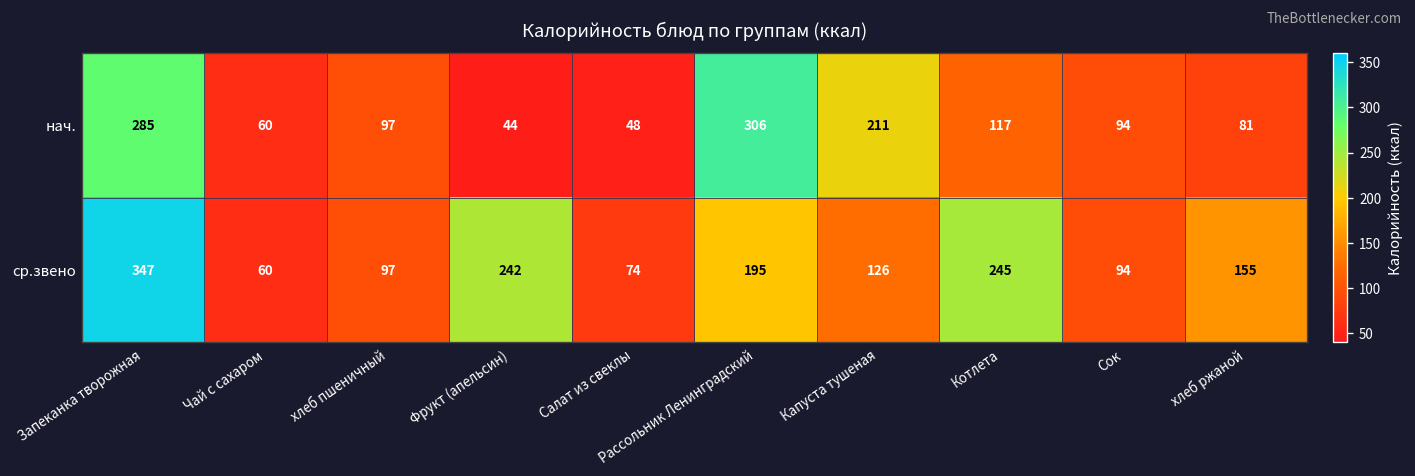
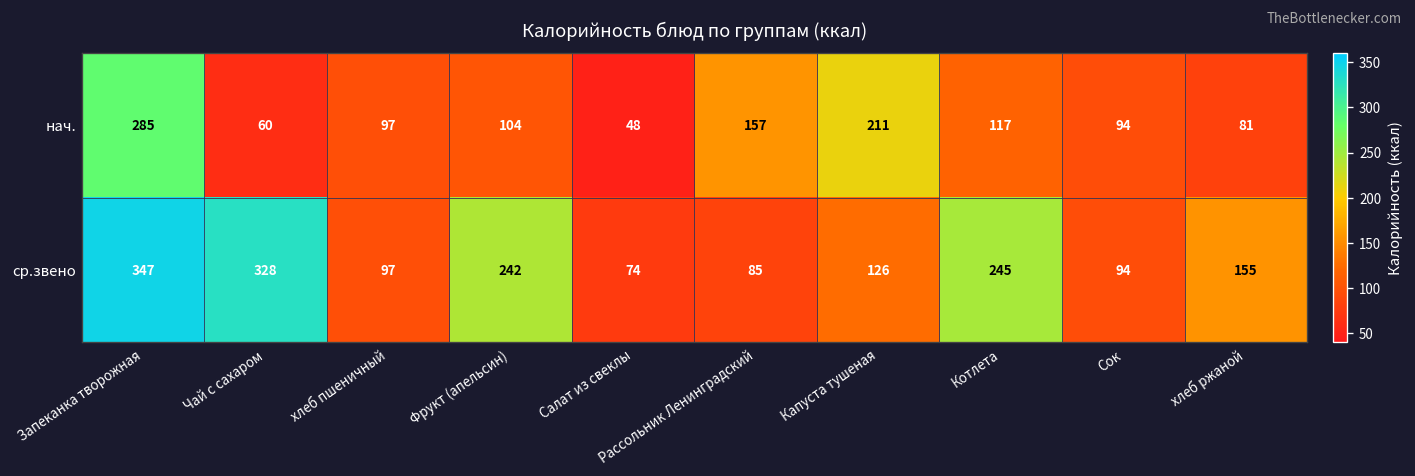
нач., Фрукт (апельсин): 44 -> 104
нач., Рассольник Ленинградский: 306 -> 157
ср.звено, Чай с сахаром: 60 -> 328
ср.звено, Рассольник Ленинградский: 195 -> 85
